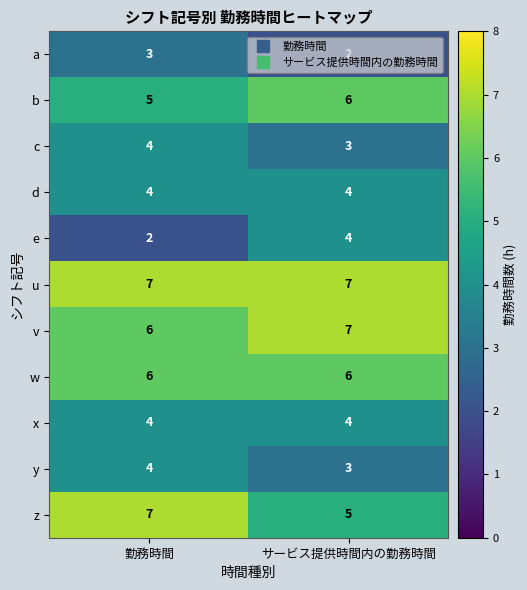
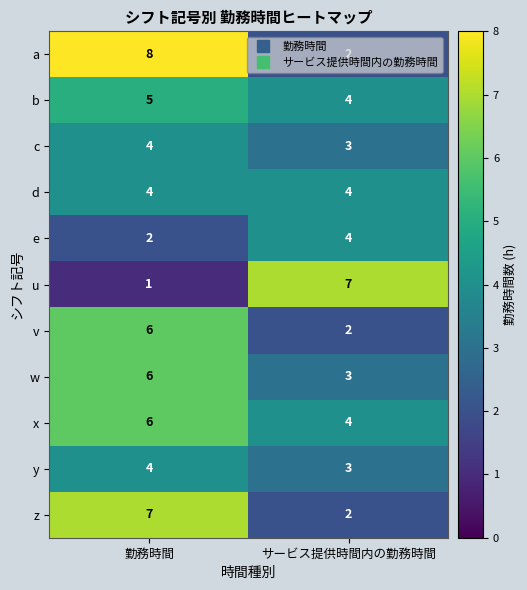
a, 勤務時間: 3 -> 8
b, サービス提供時間内の勤務時間: 6 -> 4
u, 勤務時間: 7 -> 1
v, サービス提供時間内の勤務時間: 7 -> 2
w, サービス提供時間内の勤務時間: 6 -> 3
x, 勤務時間: 4 -> 6
z, サービス提供時間内の勤務時間: 5 -> 2
